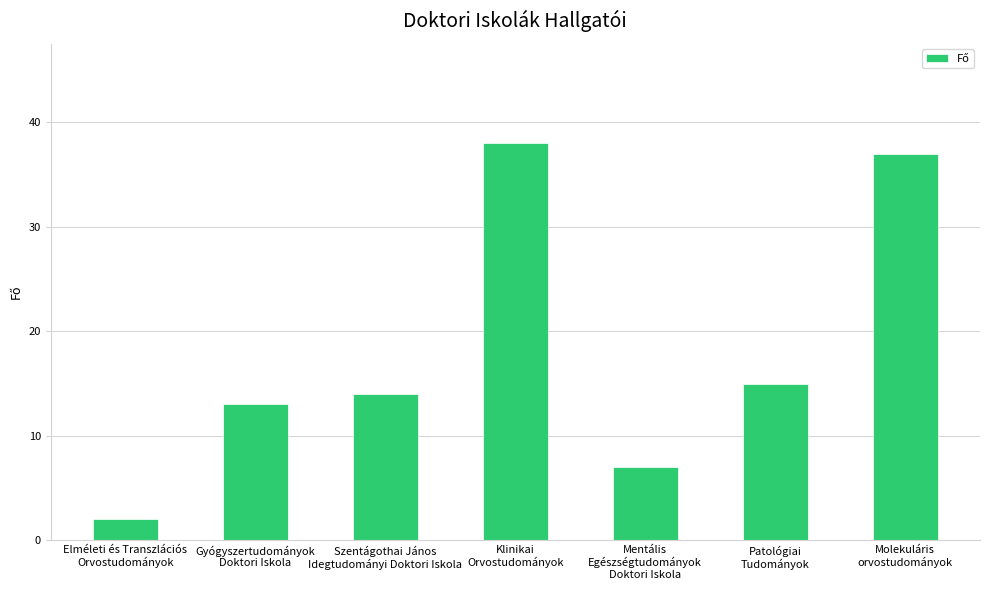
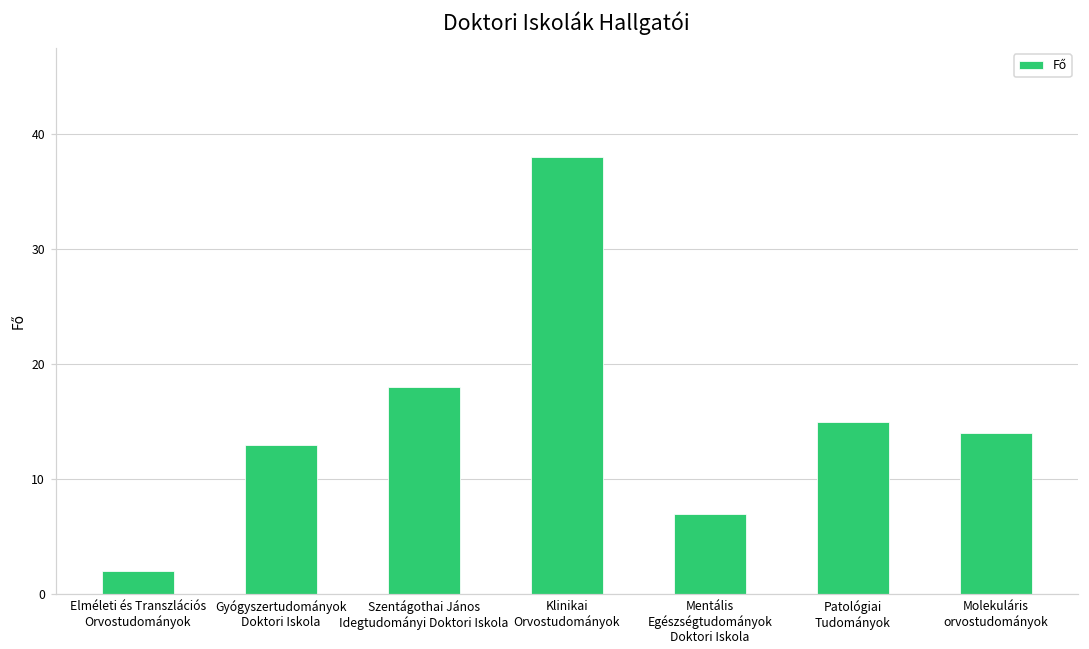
Szentágothai János Idegtudományi Doktori Iskola: 14 -> 18
Molekuláris orvostudományok: 37 -> 14
